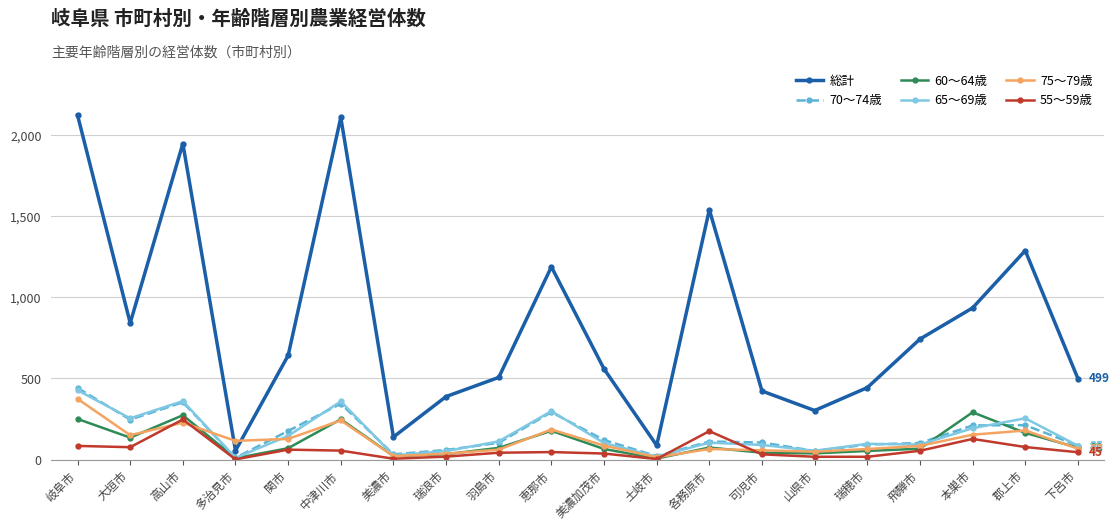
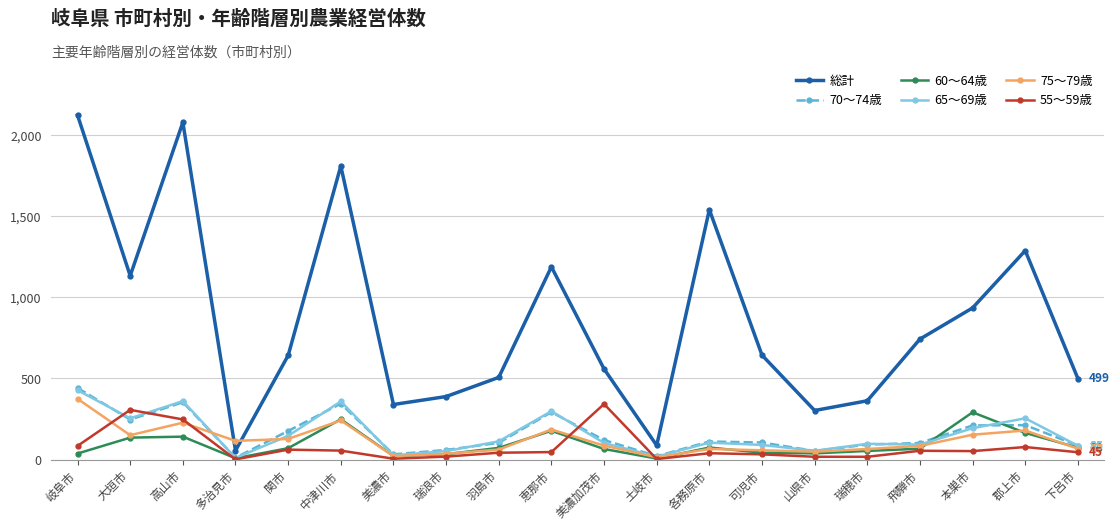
60〜64歳, 岐阜市: 250 -> 40
総計, 大垣市: 840 -> 1,130
55〜59歳, 大垣市: 80 -> 310
総計, 高山市: 1,950 -> 2,080
60〜64歳, 高山市: 270 -> 140
総計, 中津川市: 2,110 -> 1,810
総計, 美濃市: 140 -> 340
55〜59歳, 美濃加茂市: 40 -> 340
55〜59歳, 各務原市: 180 -> 40
総計, 可児市: 420 -> 640
総計, 瑞穂市: 440 -> 360
55〜59歳, 本巣市: 130 -> 50
